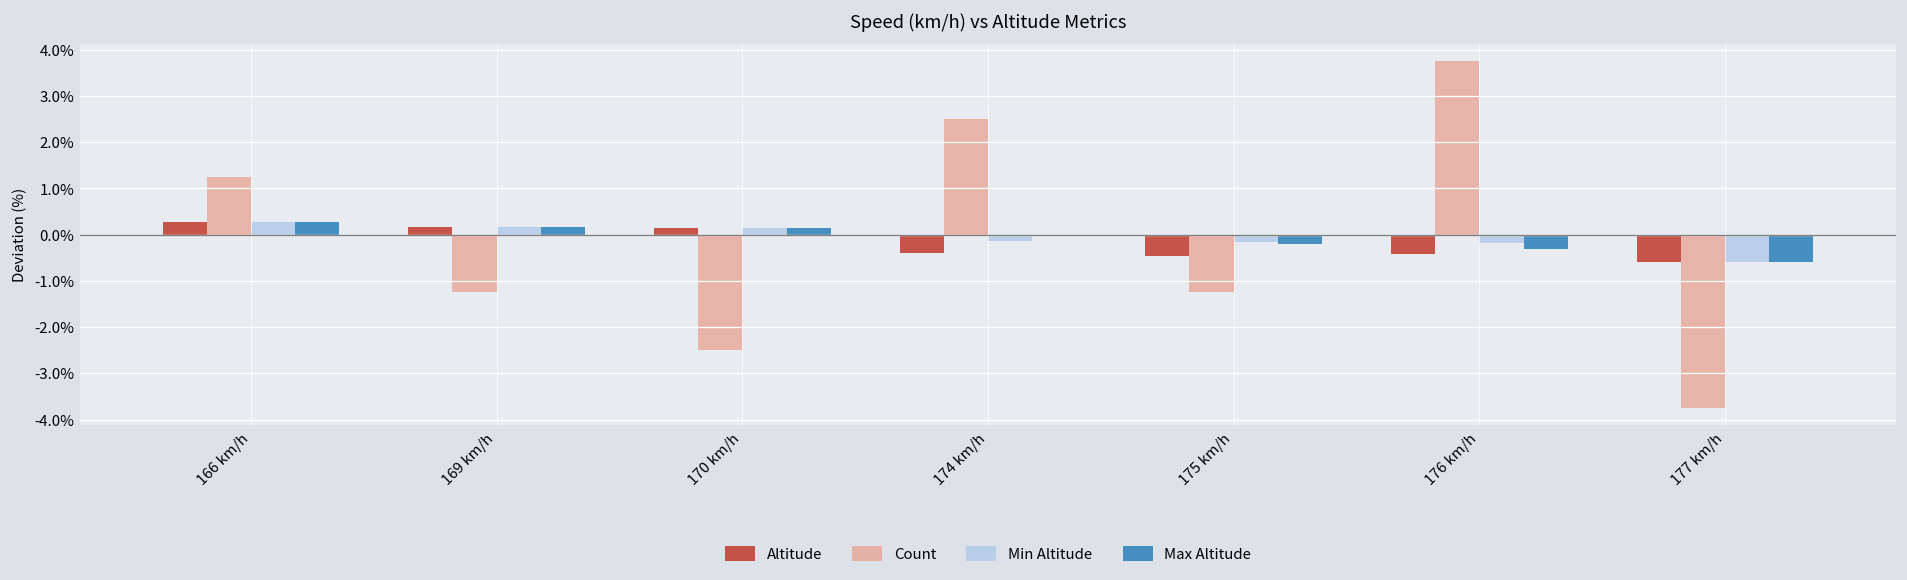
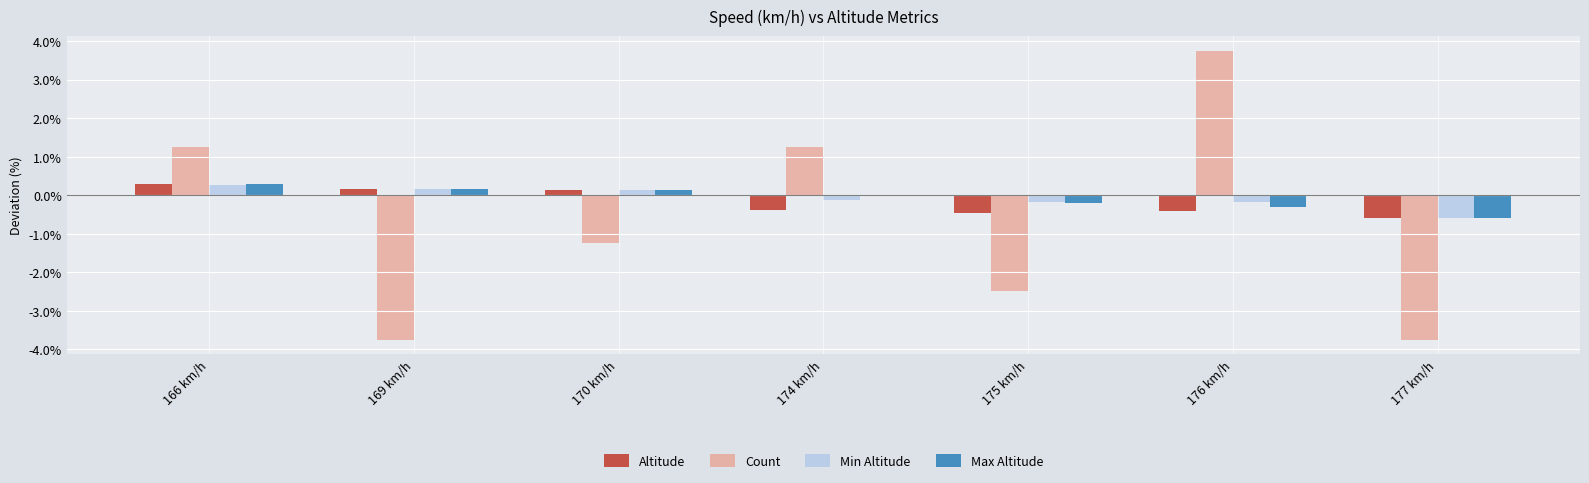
Count, 169 km/h: -1.3% -> -3.8%
Count, 170 km/h: -2.5% -> -1.3%
Count, 174 km/h: 2.5% -> 1.3%
Count, 175 km/h: -1.3% -> -2.5%
